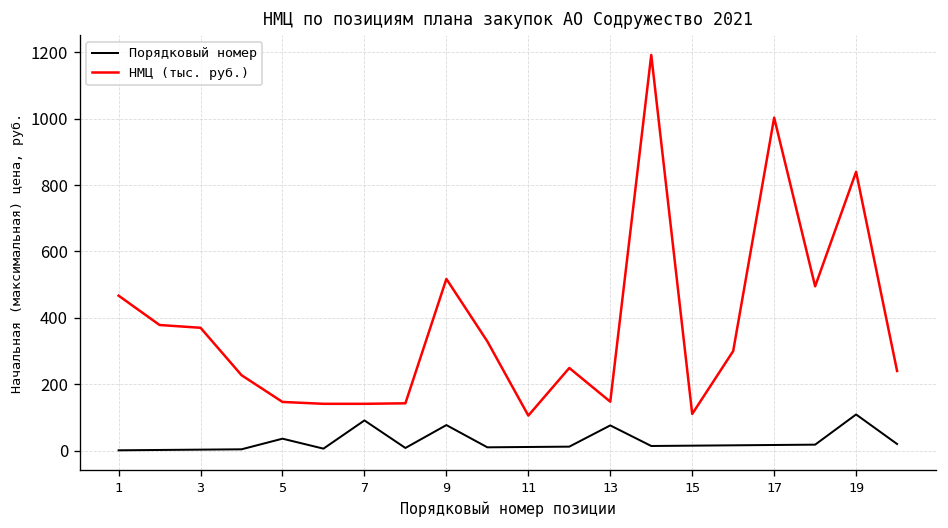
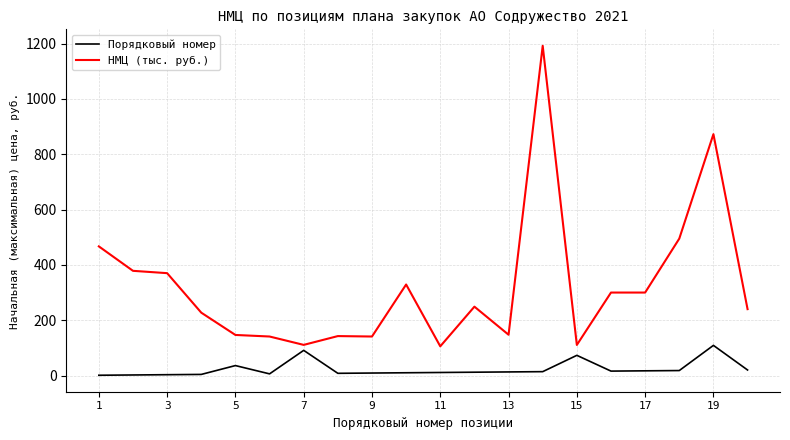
НМЦ (тыс. руб.), 7: 140 -> 110
Порядковый номер, 9: 80 -> 10
НМЦ (тыс. руб.), 9: 520 -> 140
Порядковый номер, 13: 80 -> 10
Порядковый номер, 15: 20 -> 70
НМЦ (тыс. руб.), 17: 1000 -> 300
НМЦ (тыс. руб.), 19: 840 -> 870
